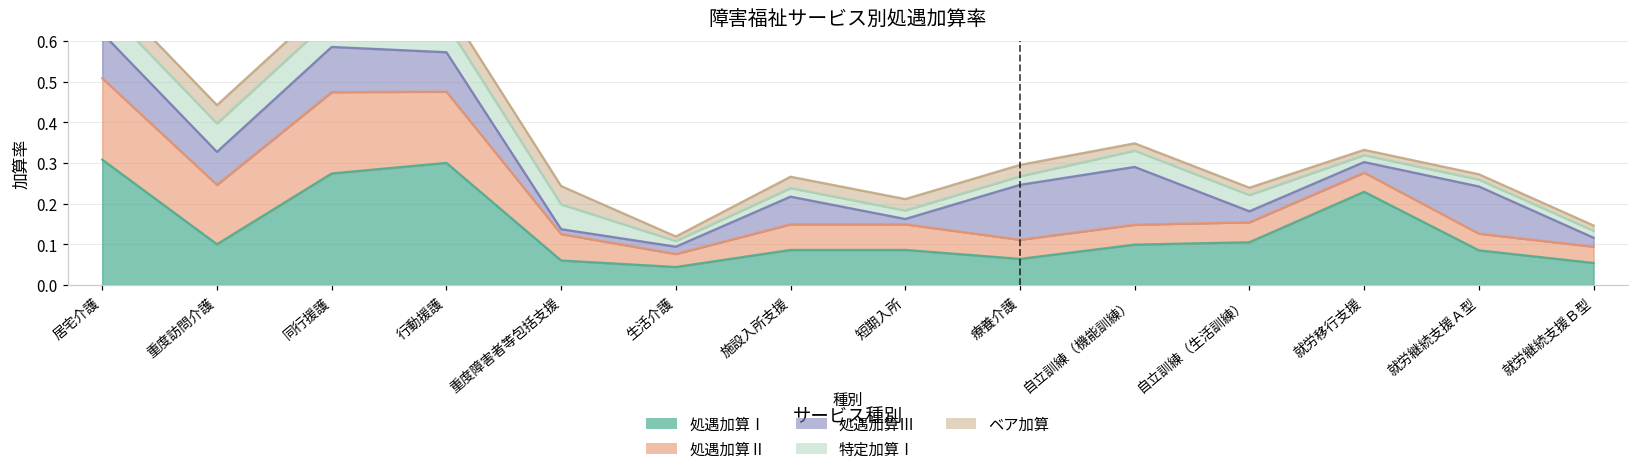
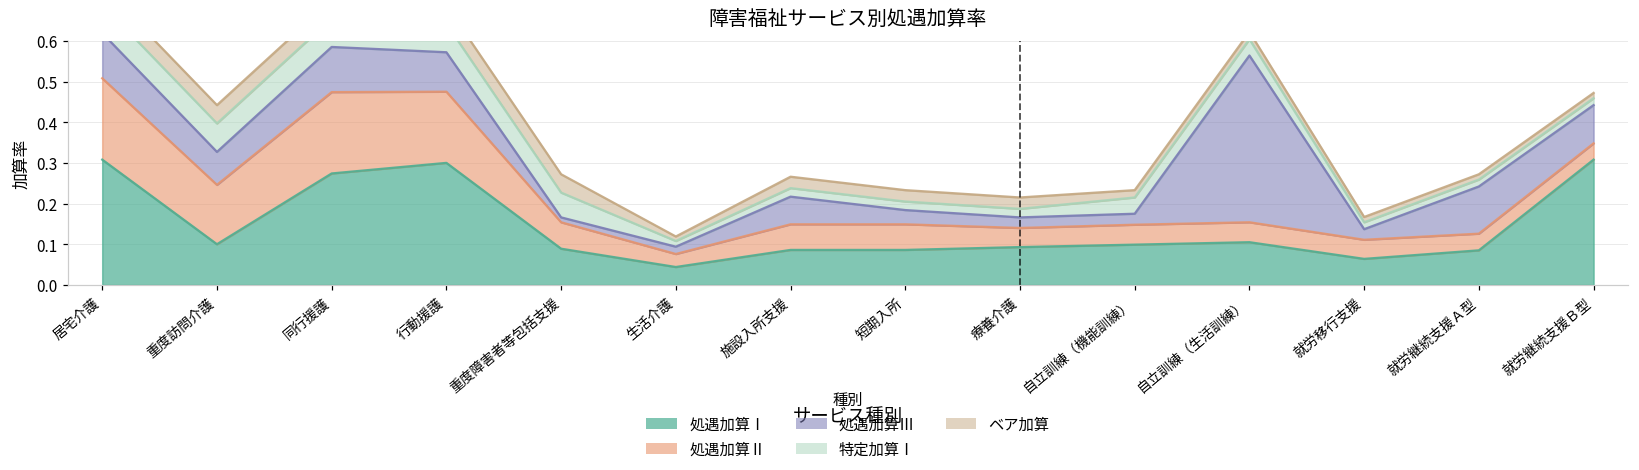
処遇加算Ⅰ, 重度障害者等包括支援: 0.06 -> 0.09
処遇加算Ⅲ, 短期入所: 0.01 -> 0.04
処遇加算Ⅰ, 療養介護: 0.06 -> 0.09
処遇加算Ⅲ, 療養介護: 0.14 -> 0.03
処遇加算Ⅲ, 自立訓練（機能訓練）: 0.14 -> 0.03
処遇加算Ⅲ, 自立訓練（生活訓練）: 0.03 -> 0.41
処遇加算Ⅰ, 就労移行支援: 0.23 -> 0.06
処遇加算Ⅰ, 就労継続支援Ｂ型: 0.05 -> 0.31
処遇加算Ⅲ, 就労継続支援Ｂ型: 0.02 -> 0.09
